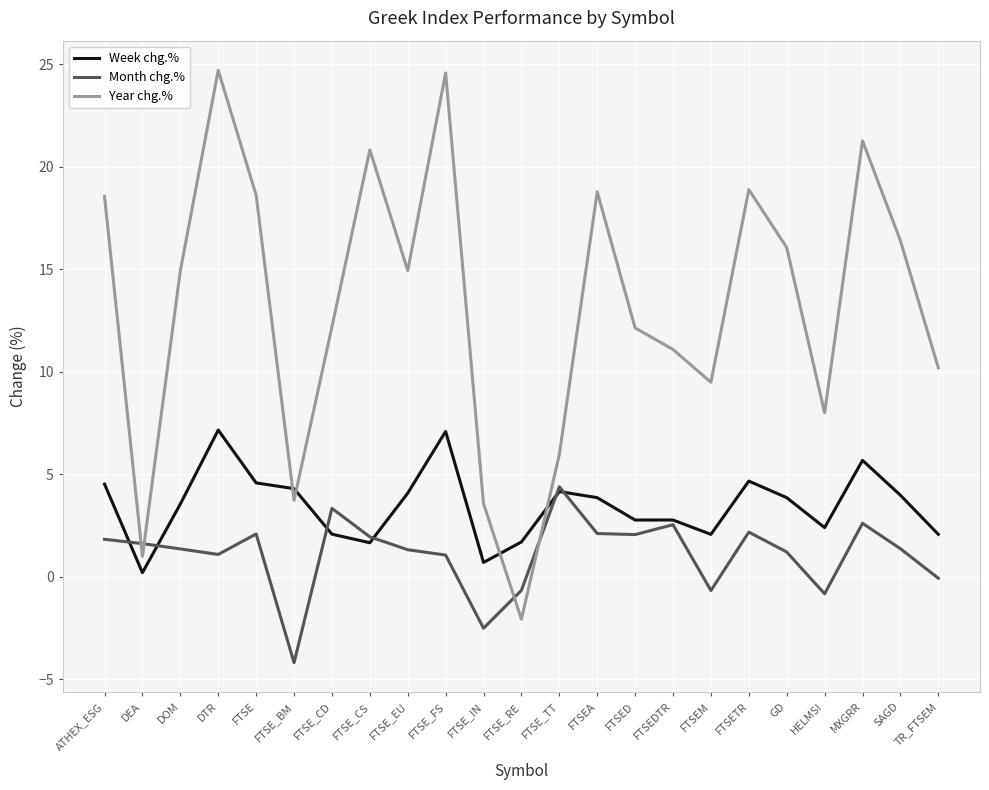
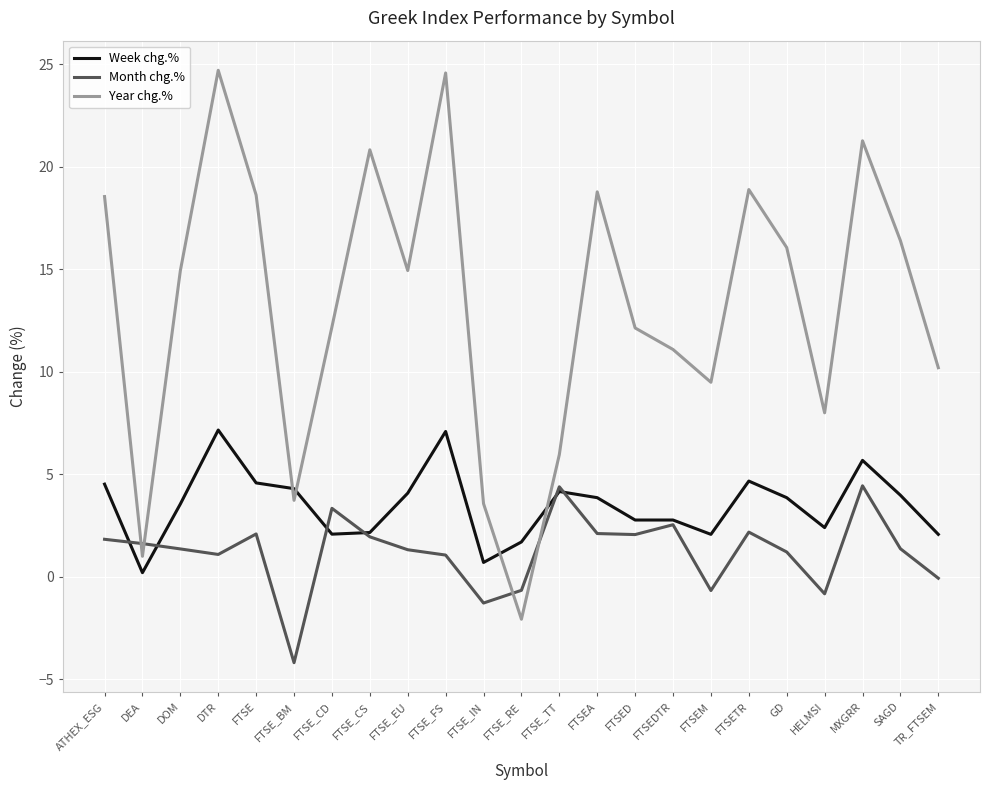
Week chg.%, FTSE_CS: 1.7 -> 2.2
Month chg.%, FTSE_IN: -2.5 -> -1.3
Month chg.%, MXGRR: 2.6 -> 4.4
